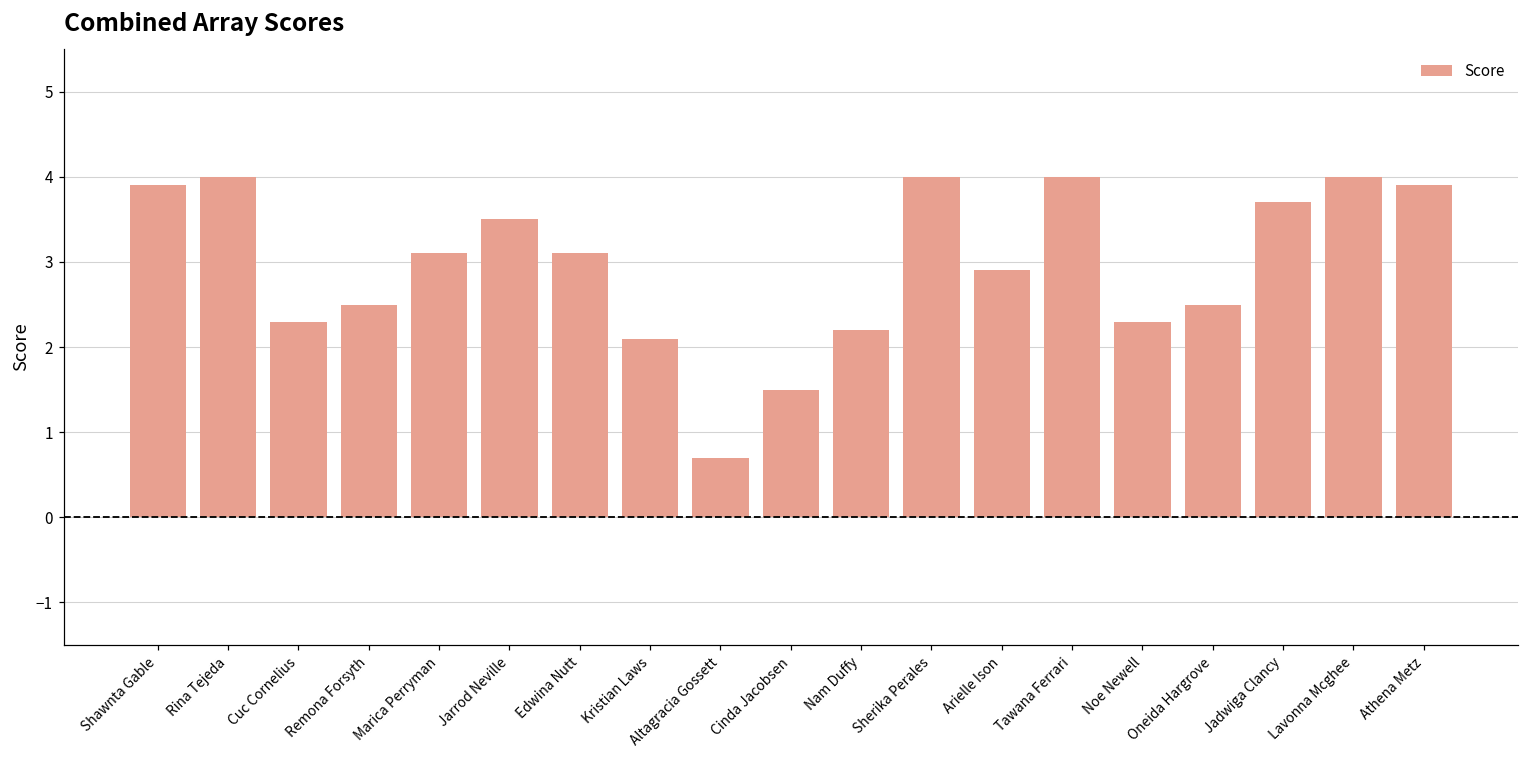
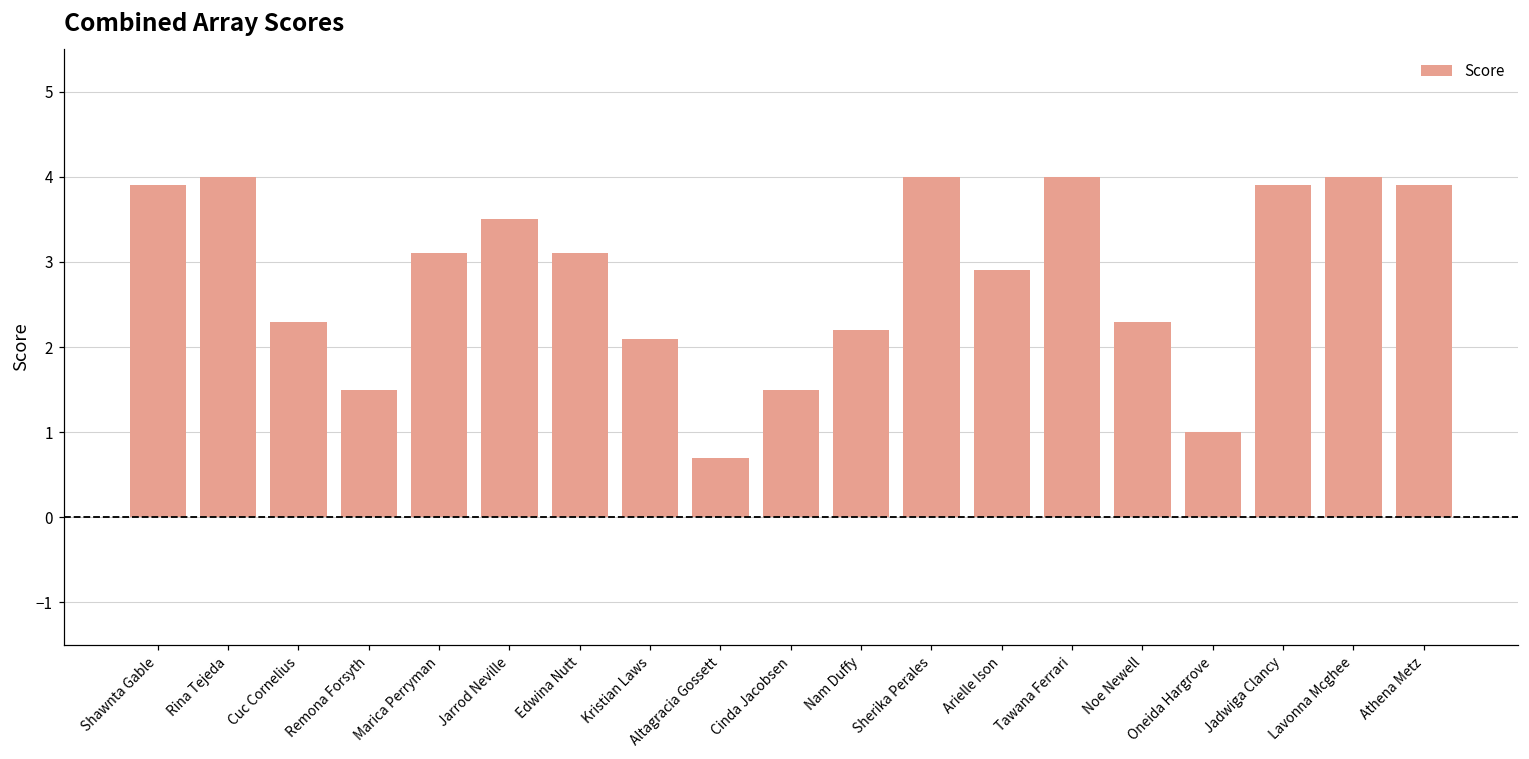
Remona Forsyth: 2.5 -> 1.5
Oneida Hargrove: 2.5 -> 1.0
Jadwiga Clancy: 3.7 -> 3.9
